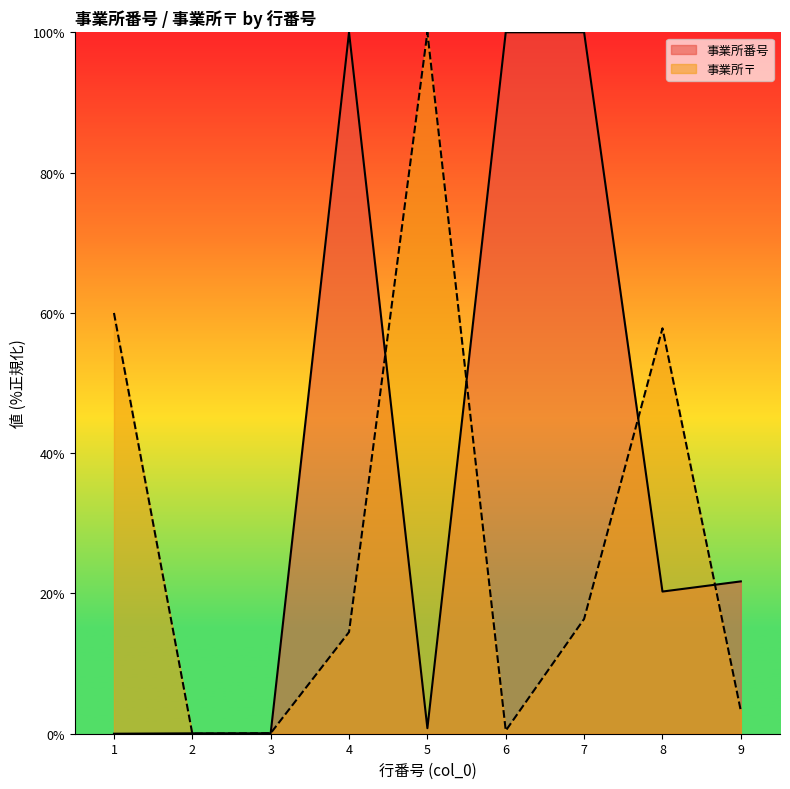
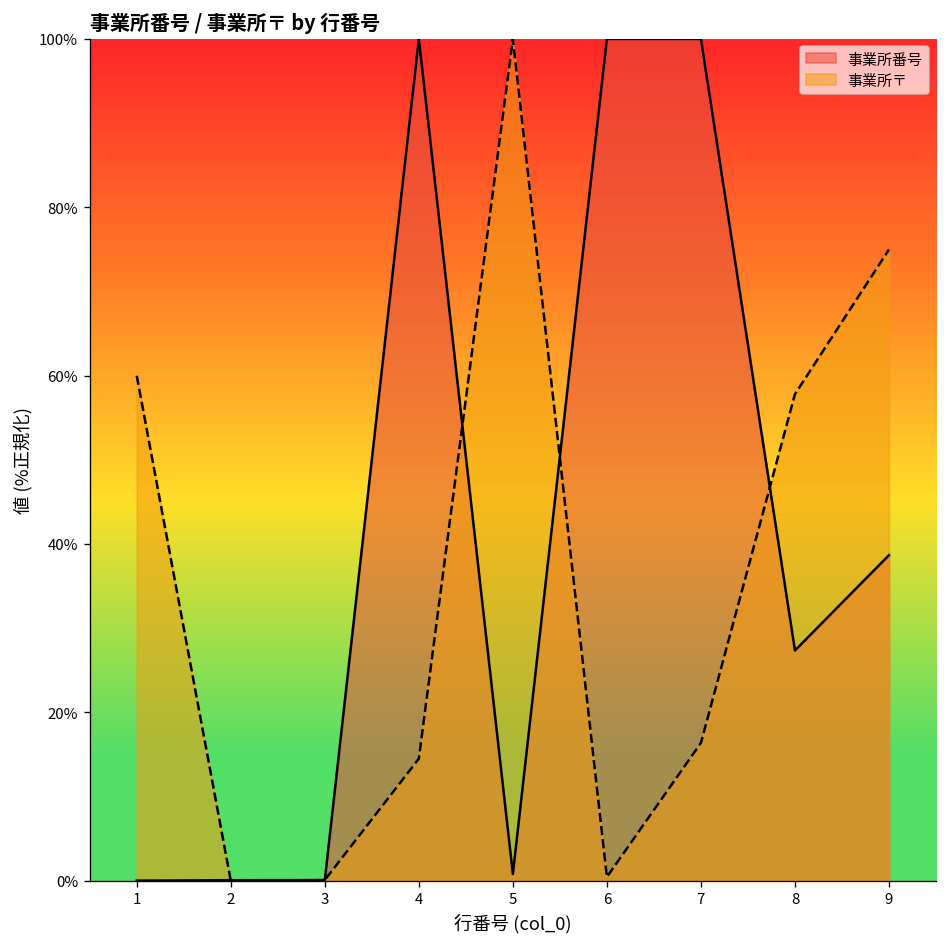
事業所番号, 8: 20% -> 27%
事業所番号, 9: 22% -> 39%
事業所〒, 9: 3% -> 75%
